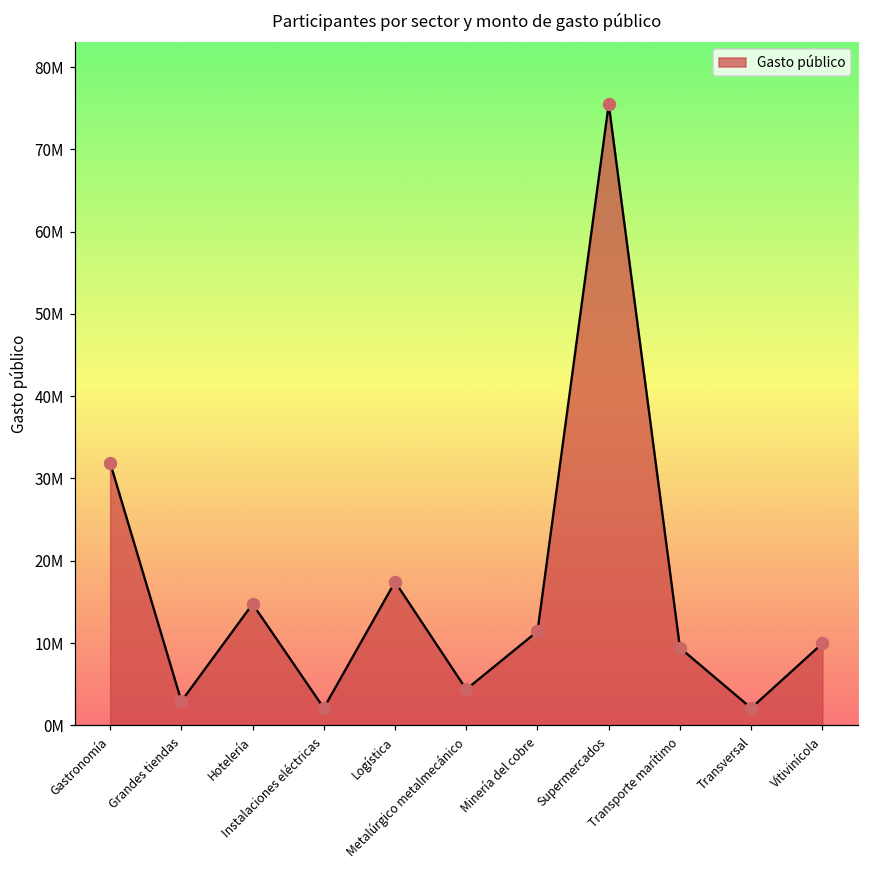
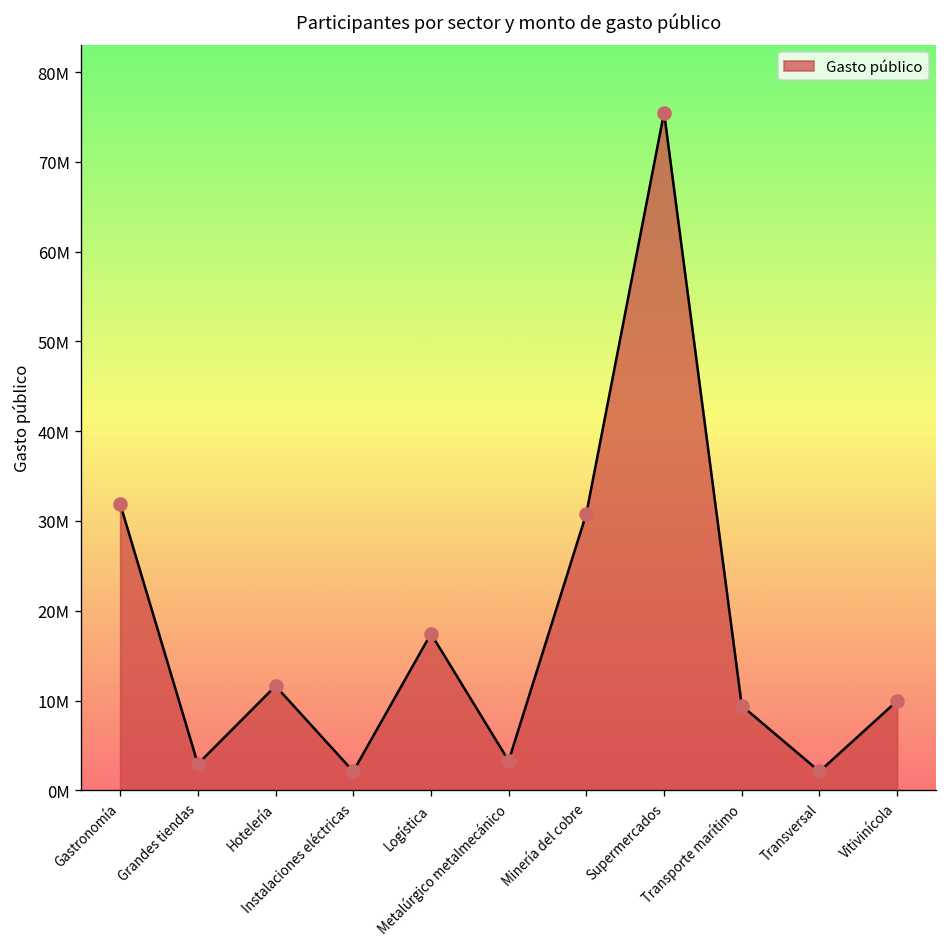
Hotelería: 15000000 -> 12000000
Metalúrgico metalmecánico: 4000000 -> 3000000
Minería del cobre: 11000000 -> 31000000
